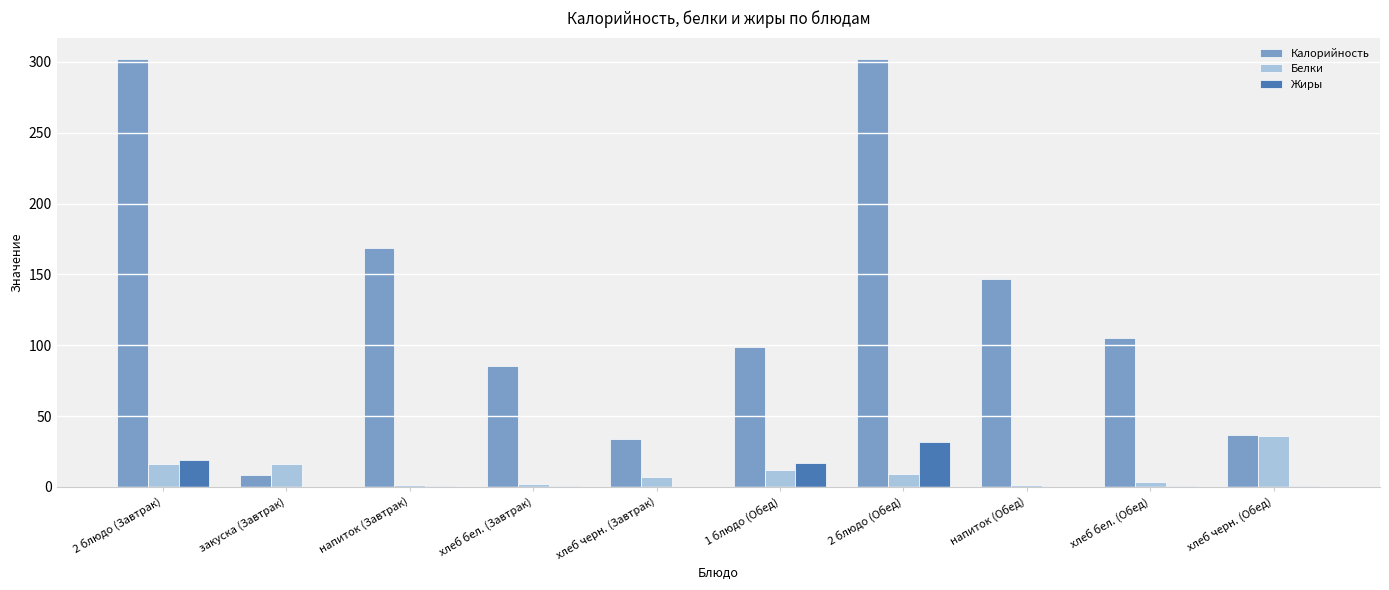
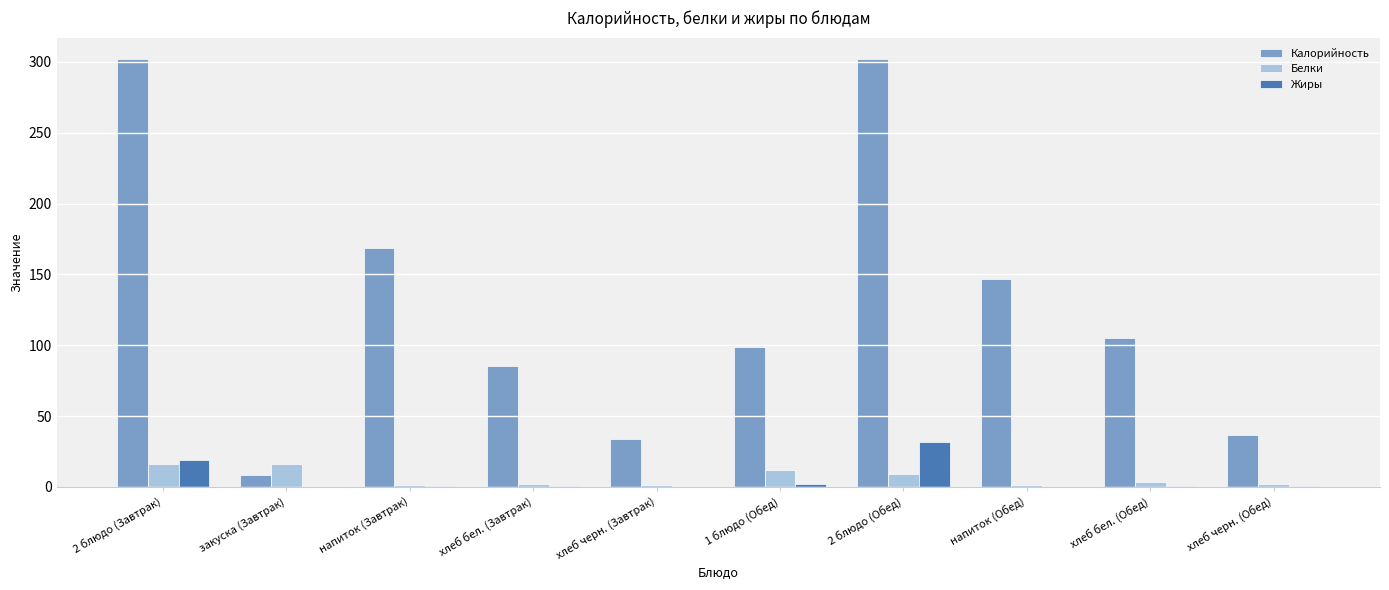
Белки, хлеб черн. (Завтрак): 7 -> 1
Жиры, 1 блюдо (Обед): 17 -> 2
Белки, хлеб черн. (Обед): 36 -> 2
